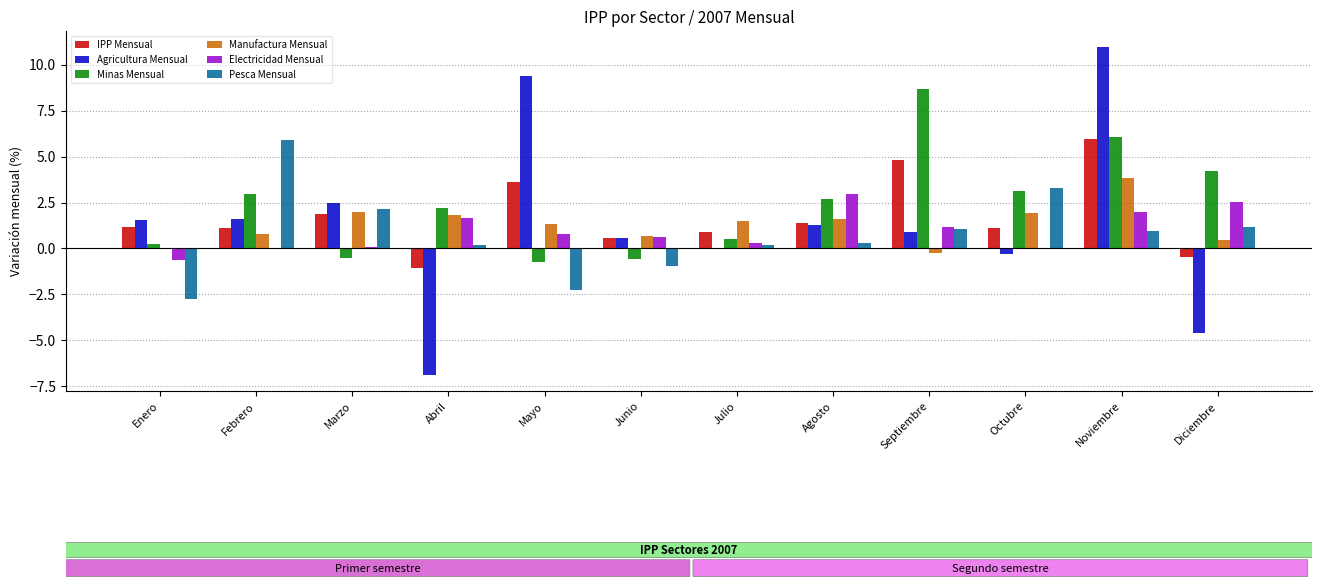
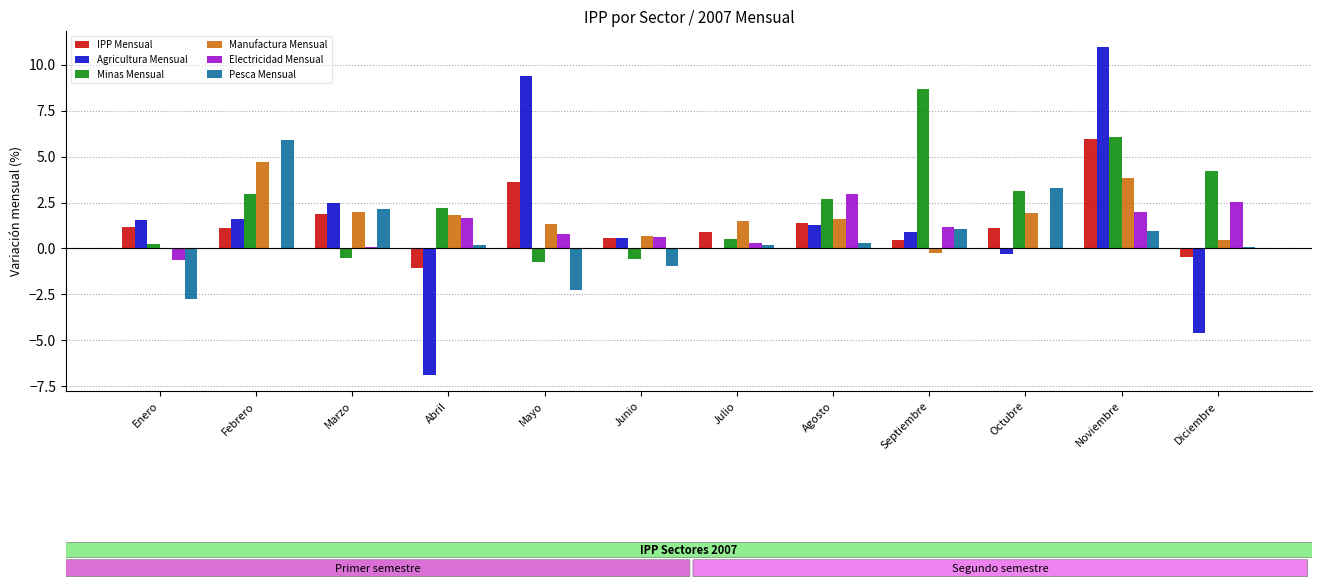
Manufactura Mensual, Febrero: 0.8 -> 4.7
IPP Mensual, Septiembre: 4.8 -> 0.5
Pesca Mensual, Diciembre: 1.2 -> 0.1
